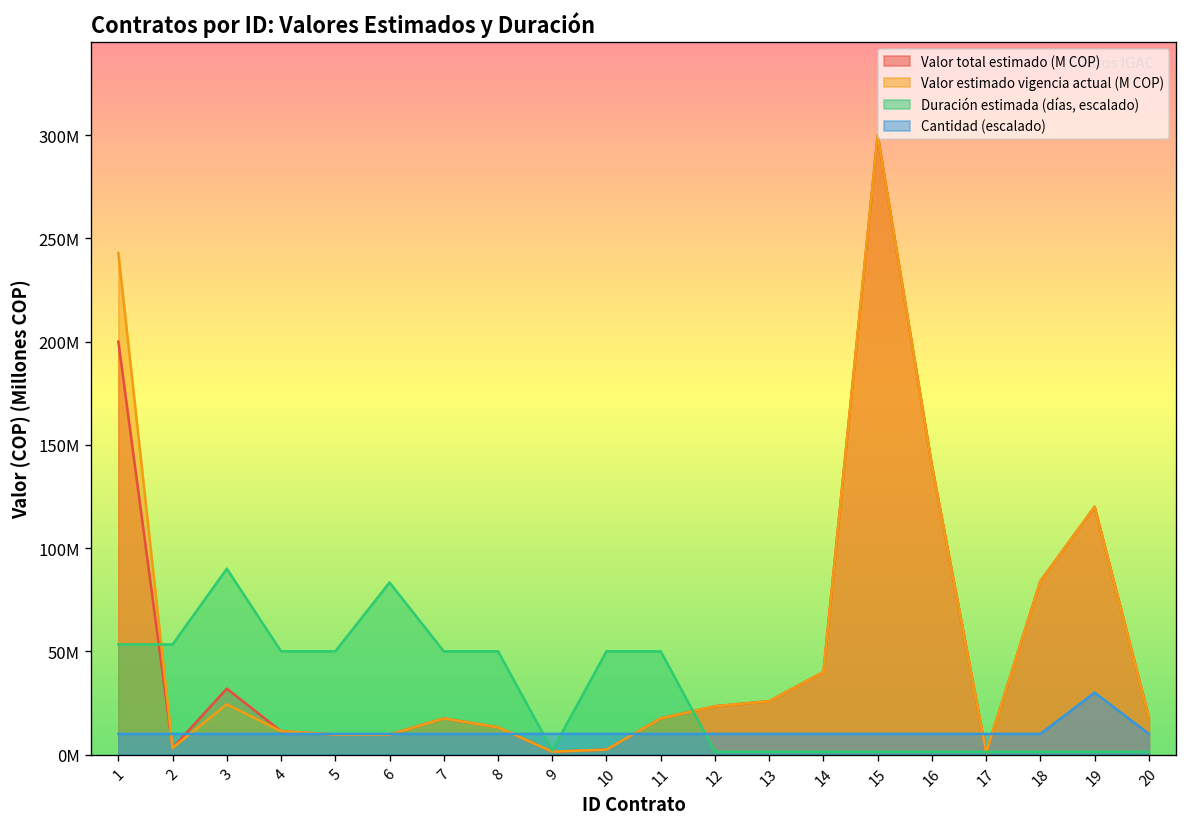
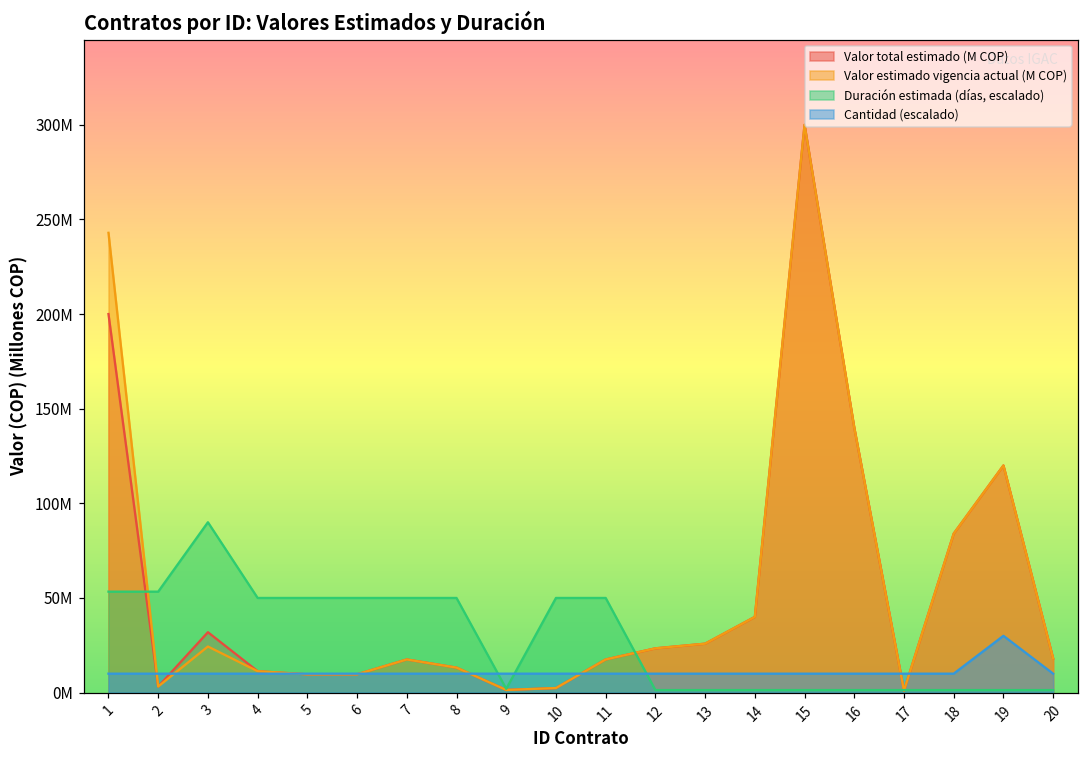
Duración estimada (días, escalado), 6: 83000000 -> 50000000
